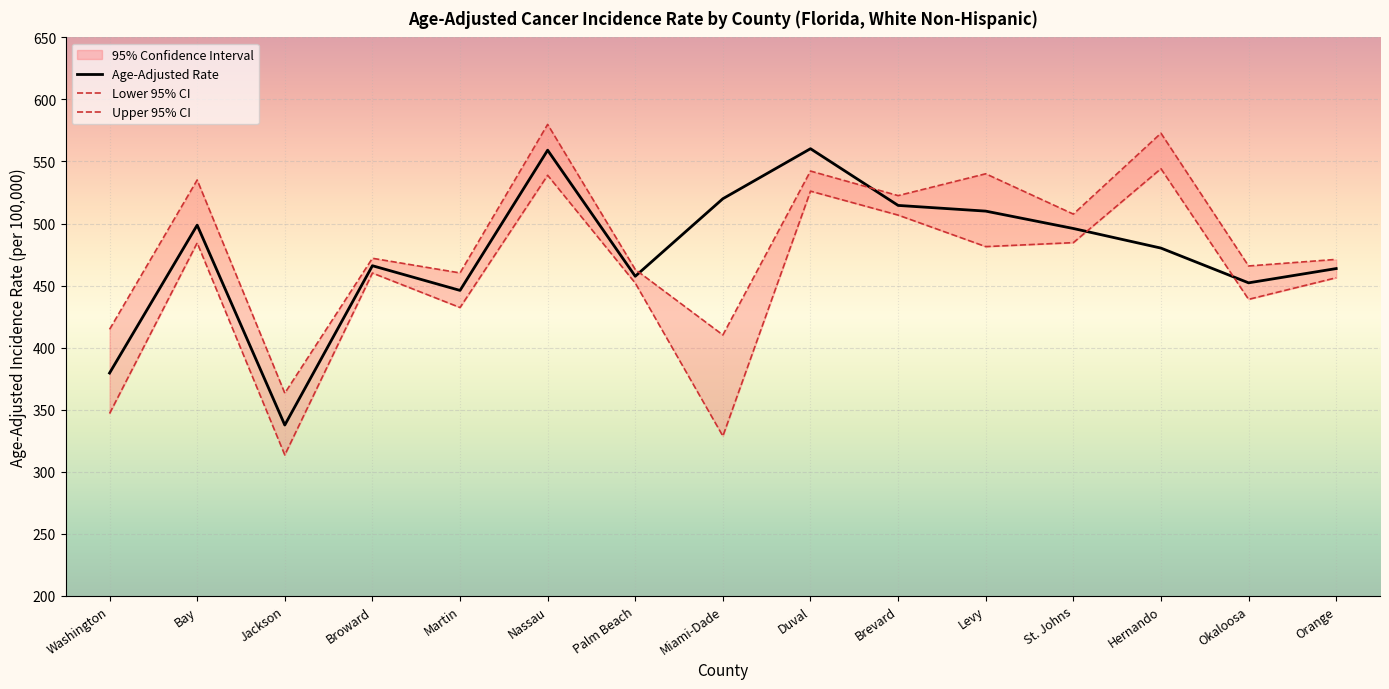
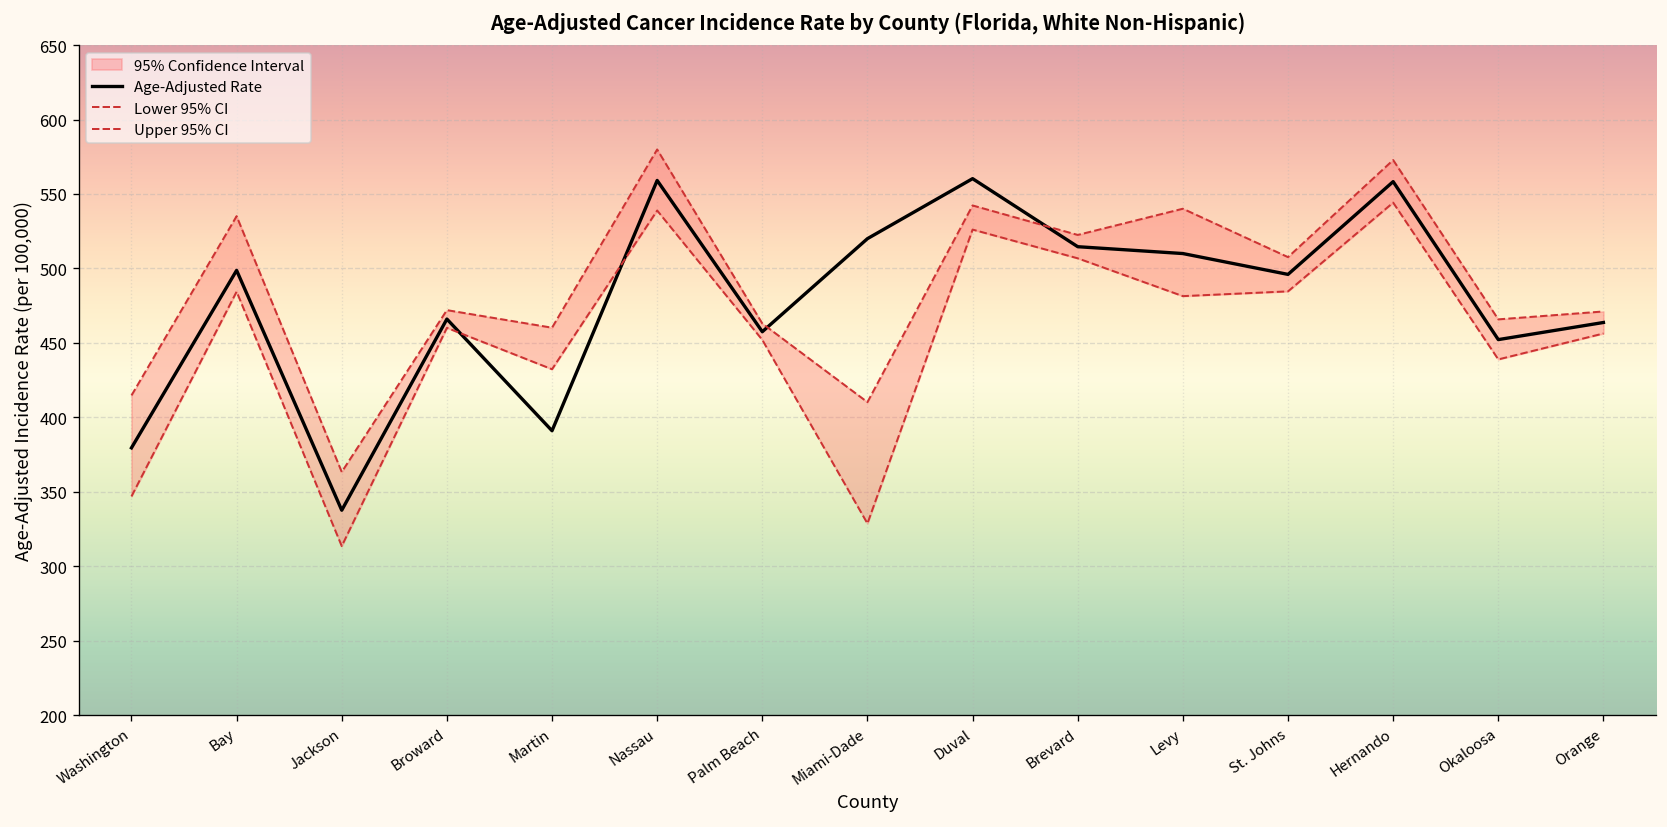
Age-Adjusted Rate, Martin: 446 -> 391
Age-Adjusted Rate, Hernando: 480 -> 558
